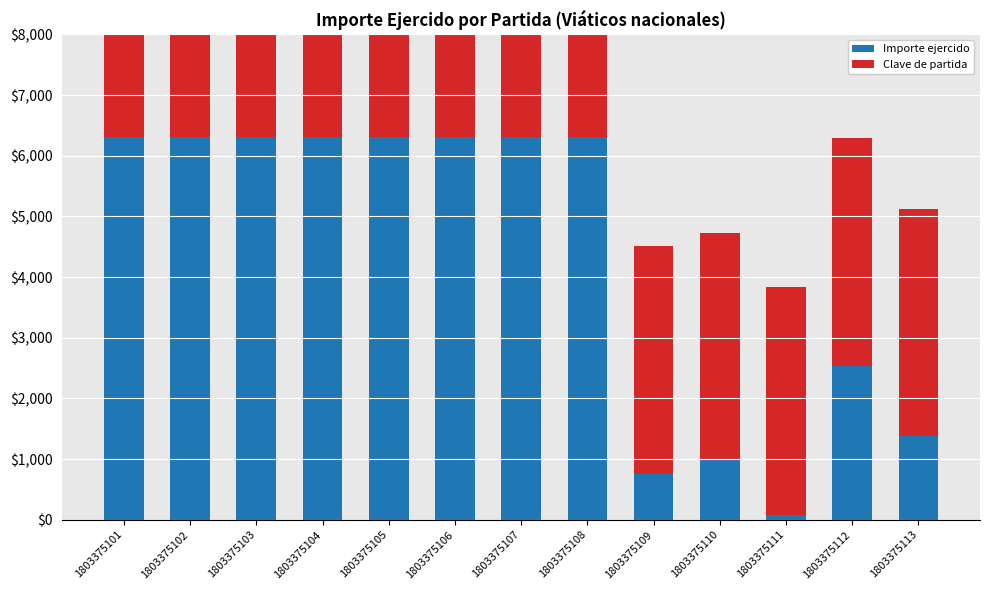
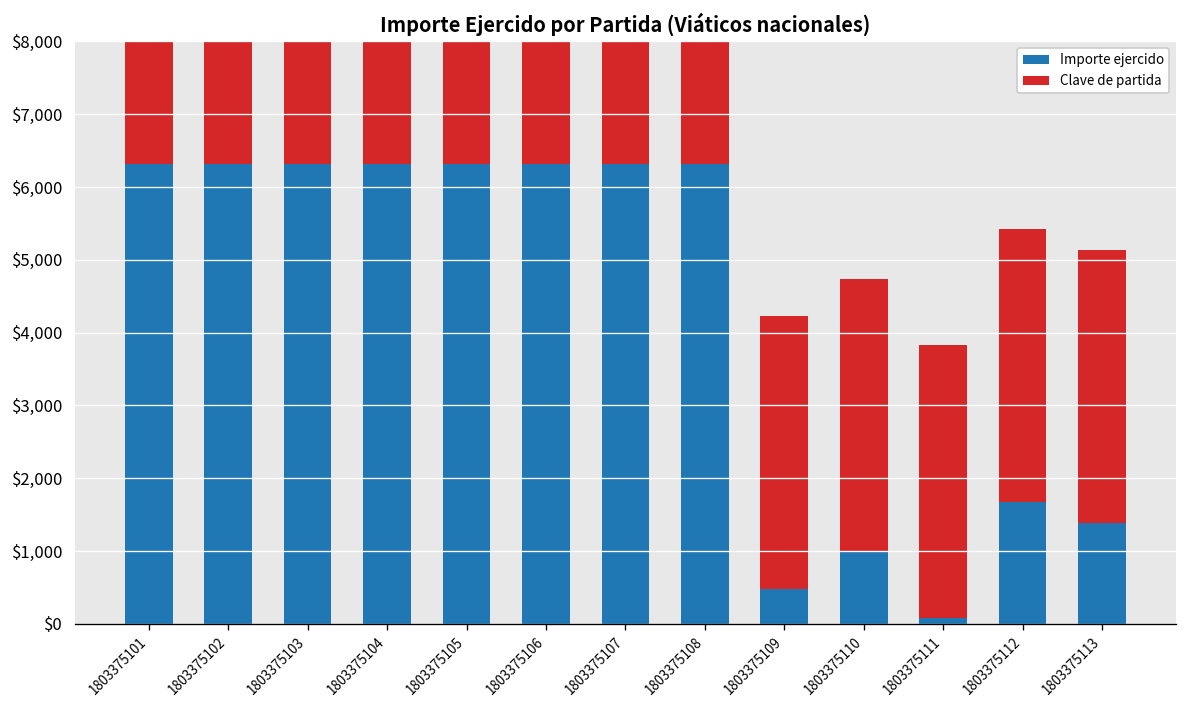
Importe ejercido, 1803375109: $800 -> $500
Importe ejercido, 1803375112: $2,500 -> $1,700
